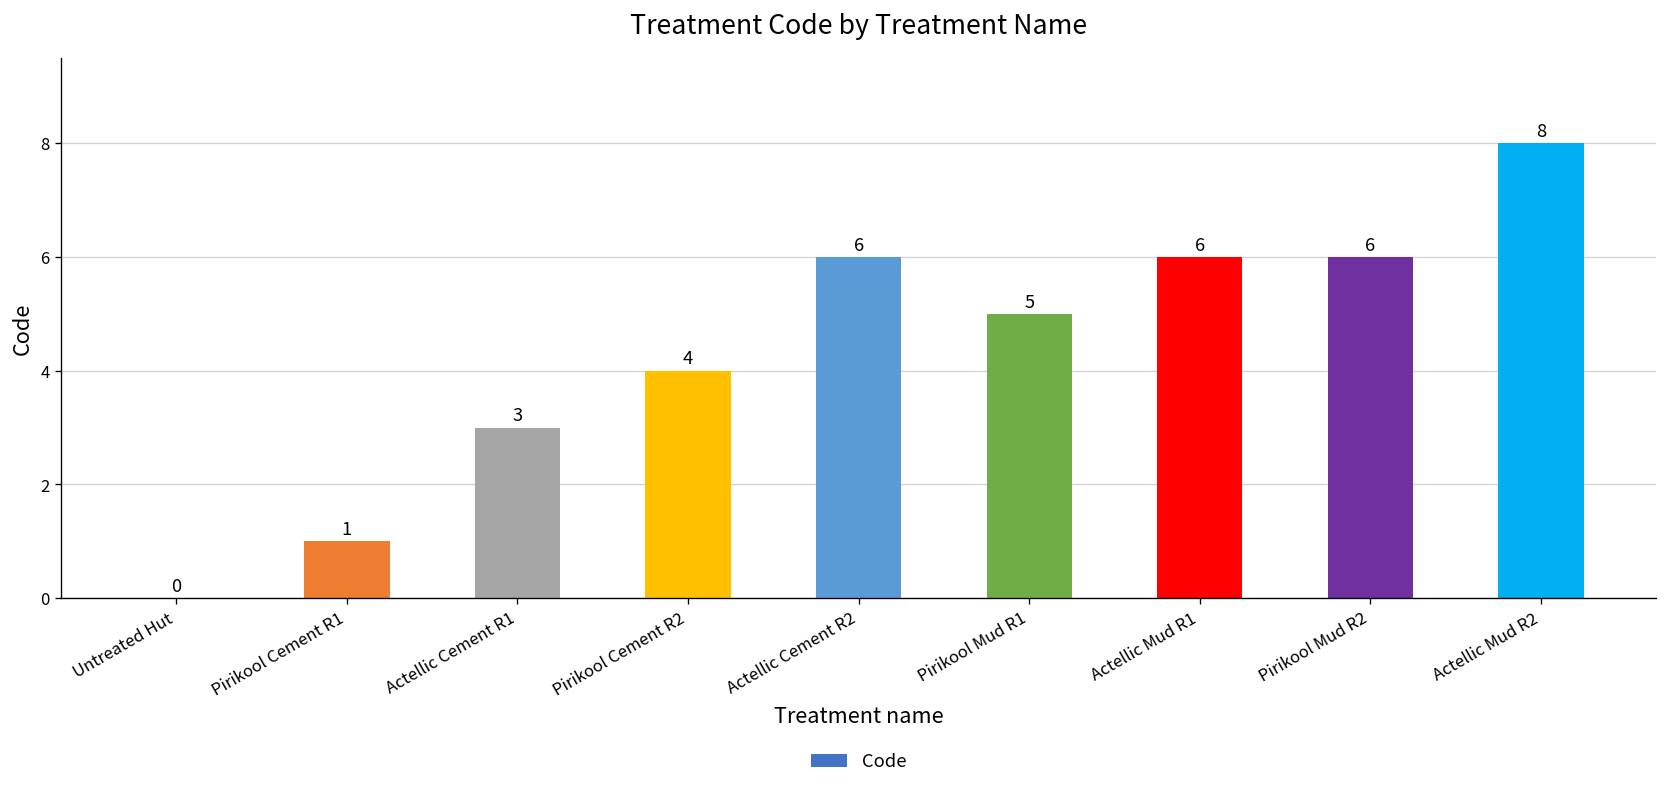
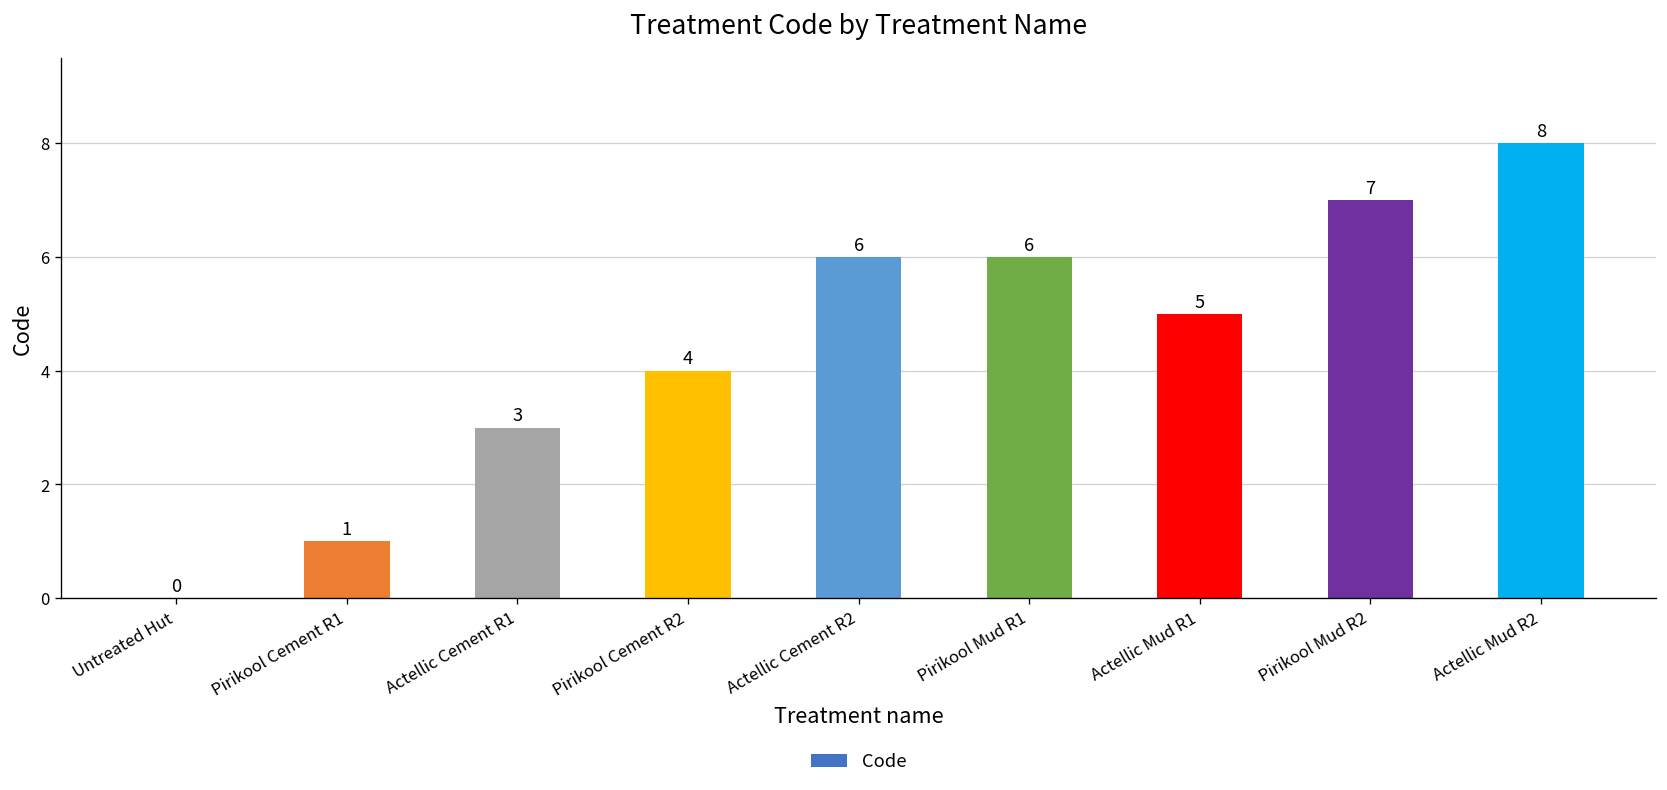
Pirikool Mud R1: 5 -> 6
Actellic Mud R1: 6 -> 5
Pirikool Mud R2: 6 -> 7
